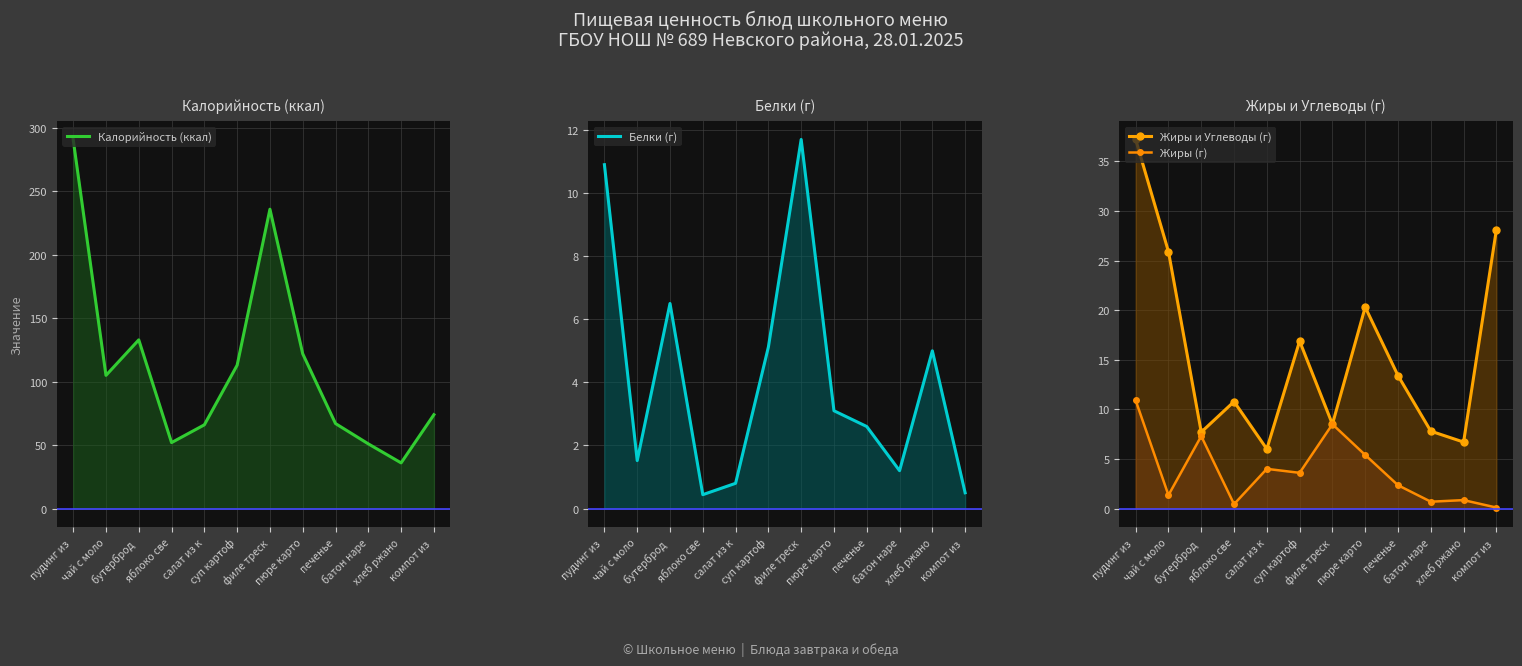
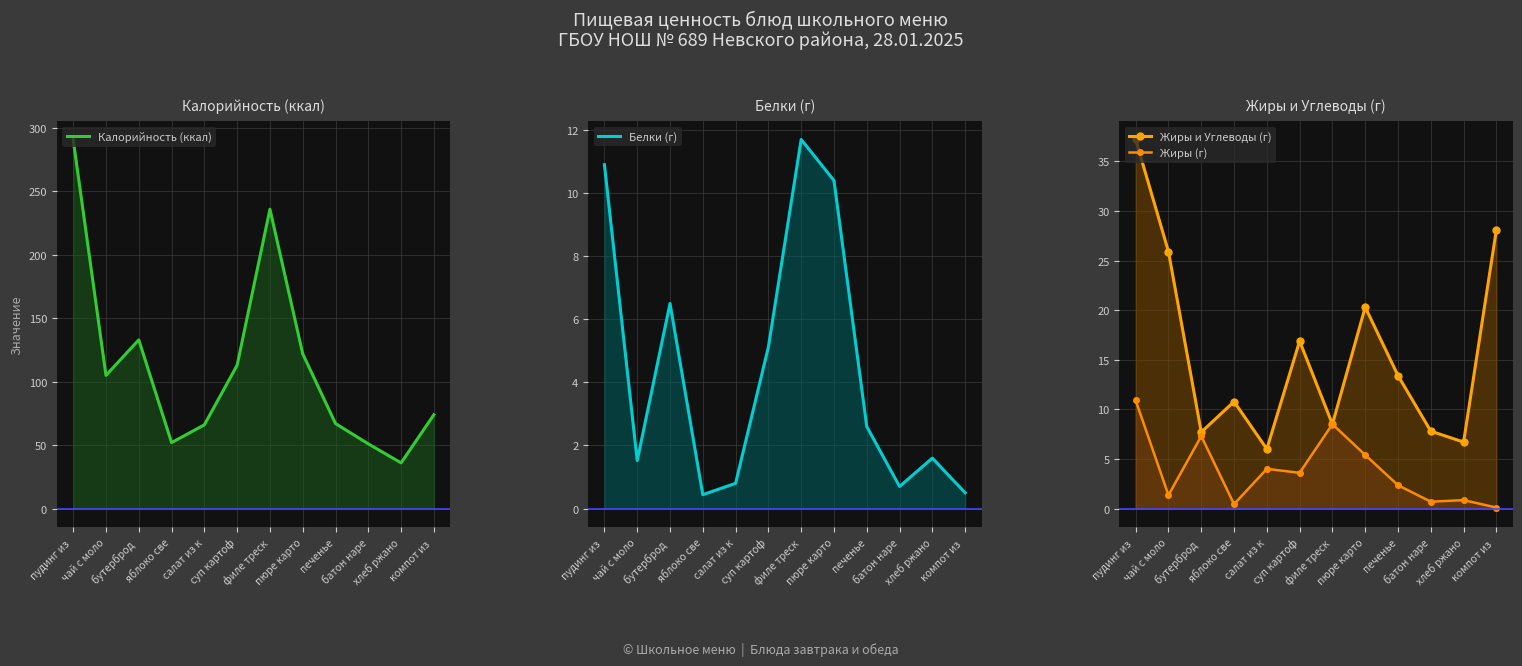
Белки (г), пюре карто: 3.1 -> 10.4
Белки (г), батон наре: 1.2 -> 0.7
Белки (г), хлеб ржано: 5.0 -> 1.6
